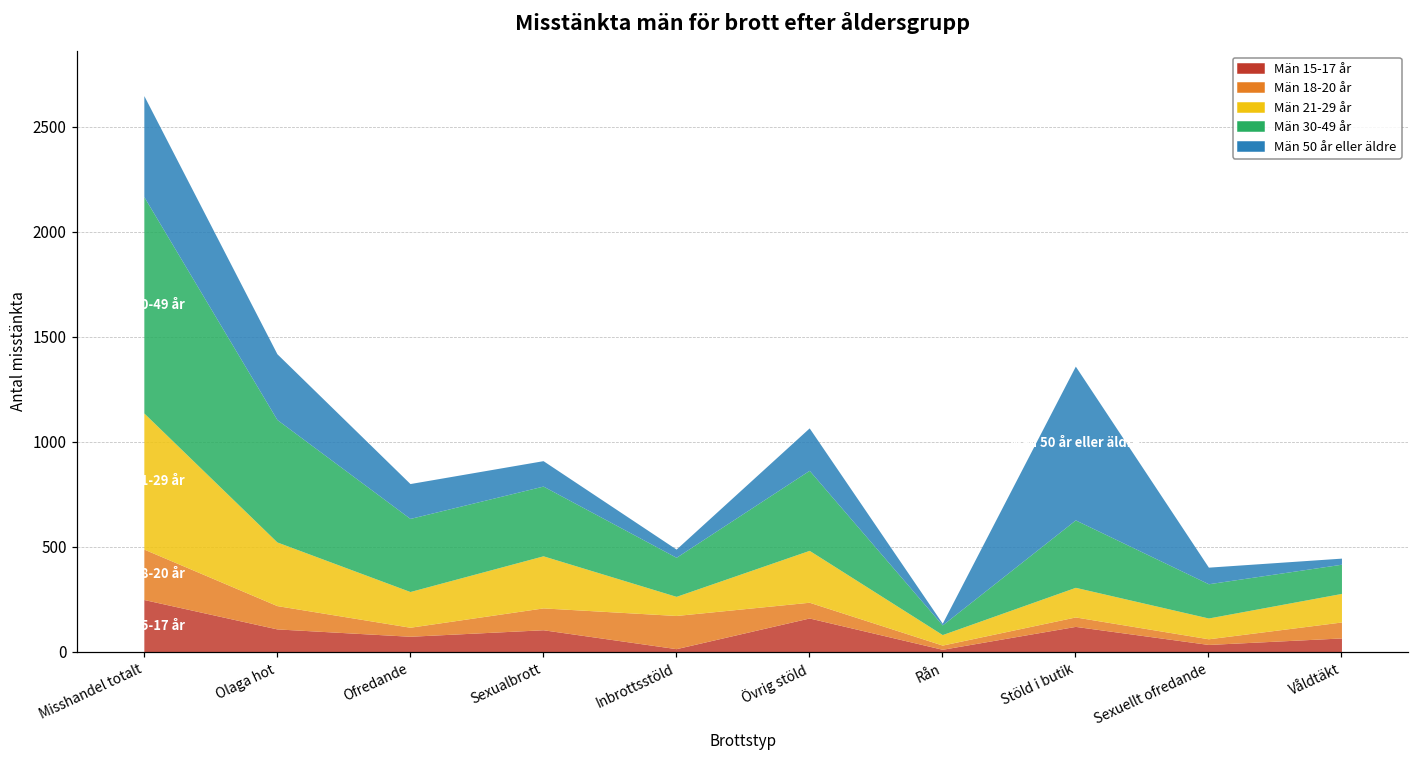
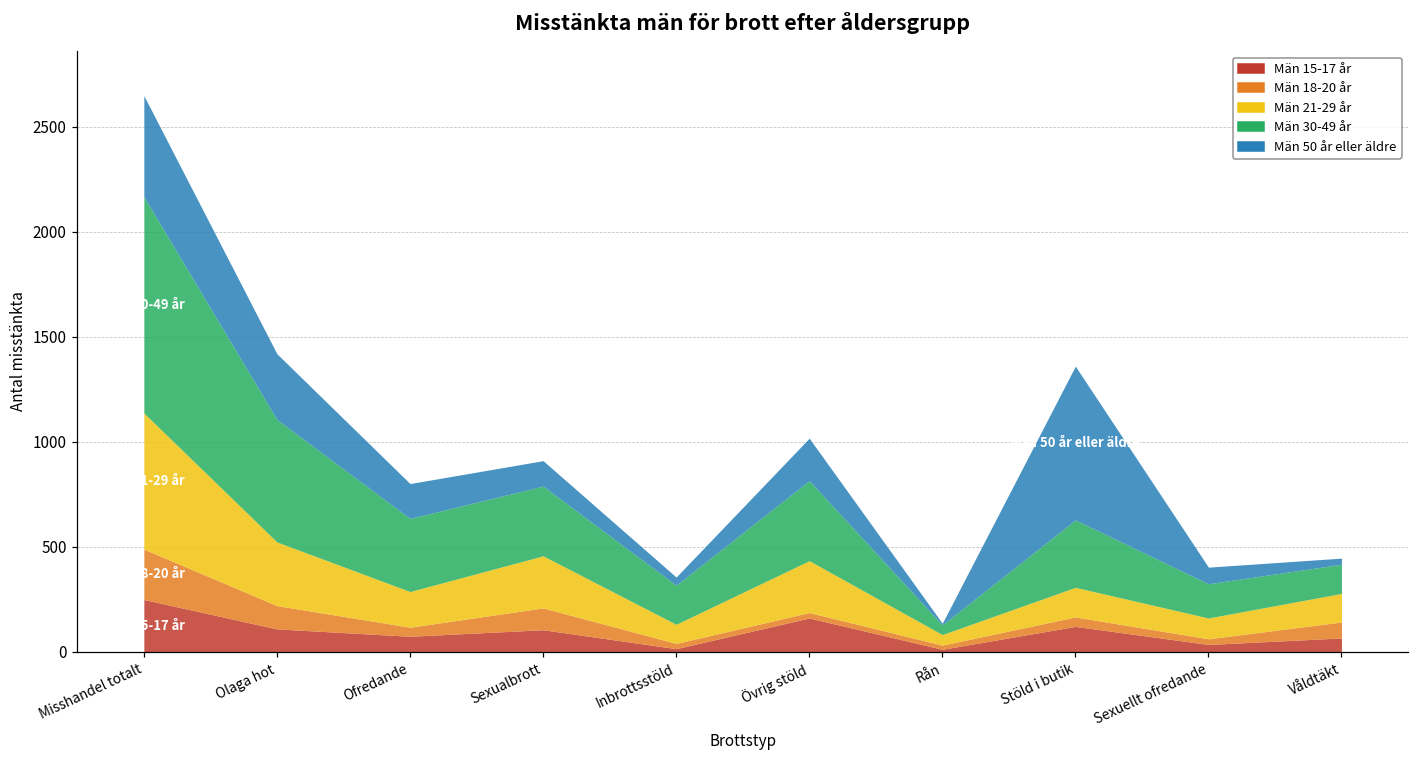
Män 18-20 år, Inbrottsstöld: 160 -> 30
Män 18-20 år, Övrig stöld: 80 -> 30
